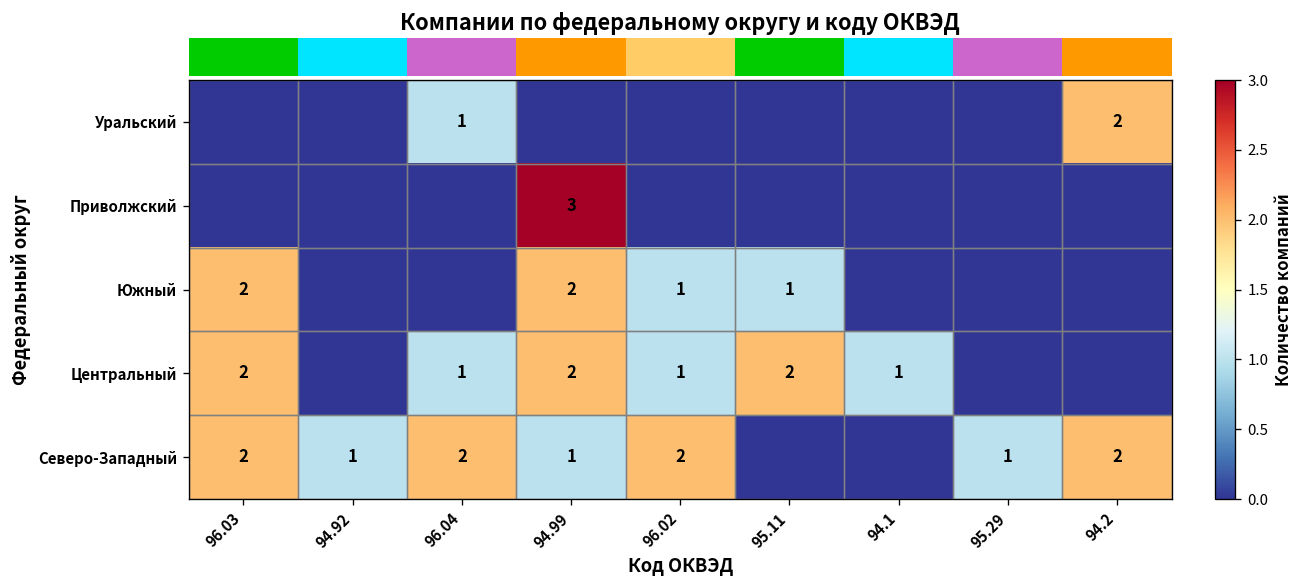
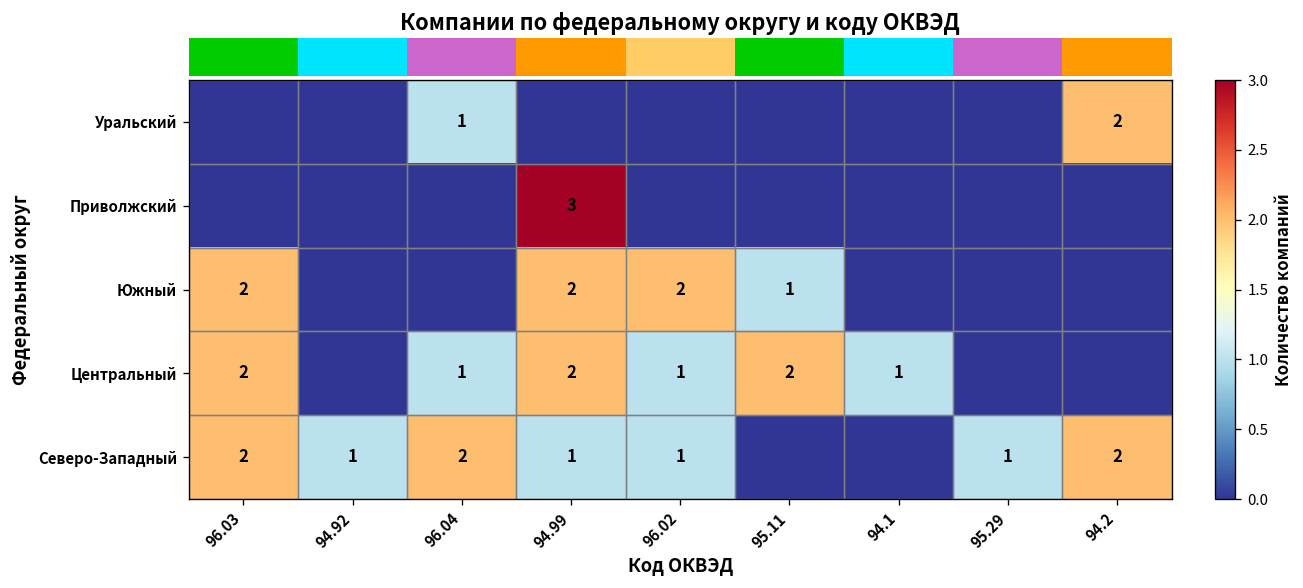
Южный, 96.02: 1 -> 2
Северо-Западный, 96.02: 2 -> 1
